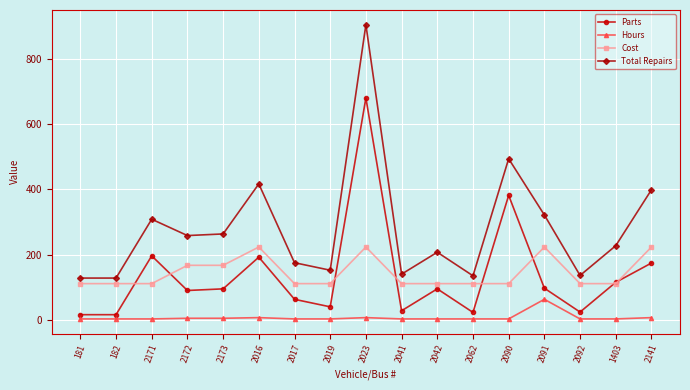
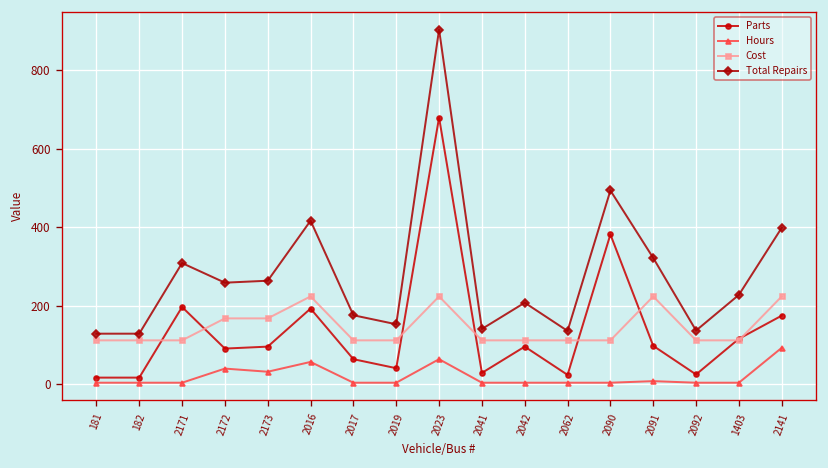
Hours, 2172: 10 -> 40
Hours, 2173: 10 -> 30
Hours, 2016: 10 -> 60
Hours, 2023: 10 -> 60
Hours, 2091: 60 -> 10
Hours, 2141: 10 -> 90
